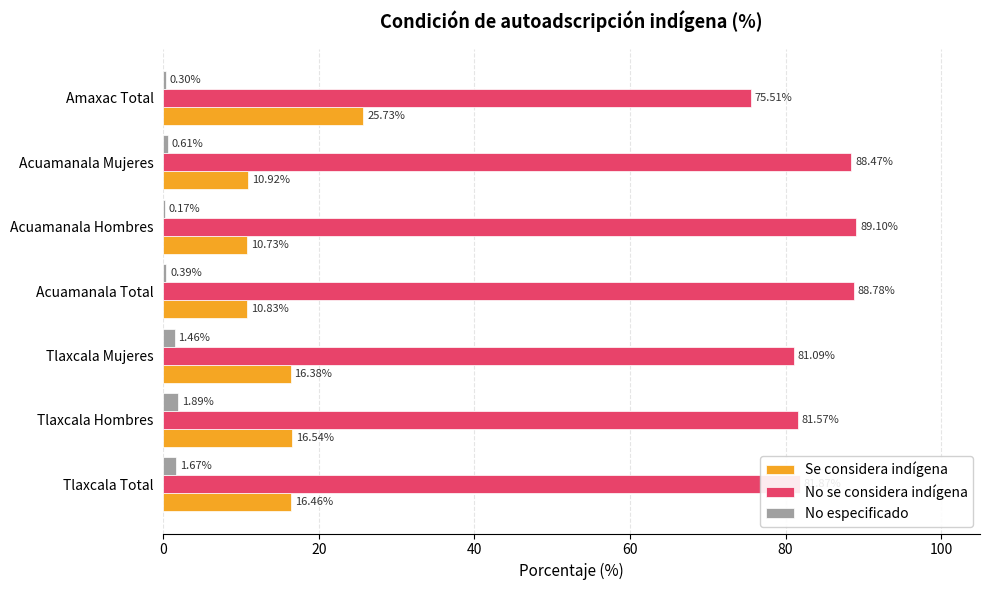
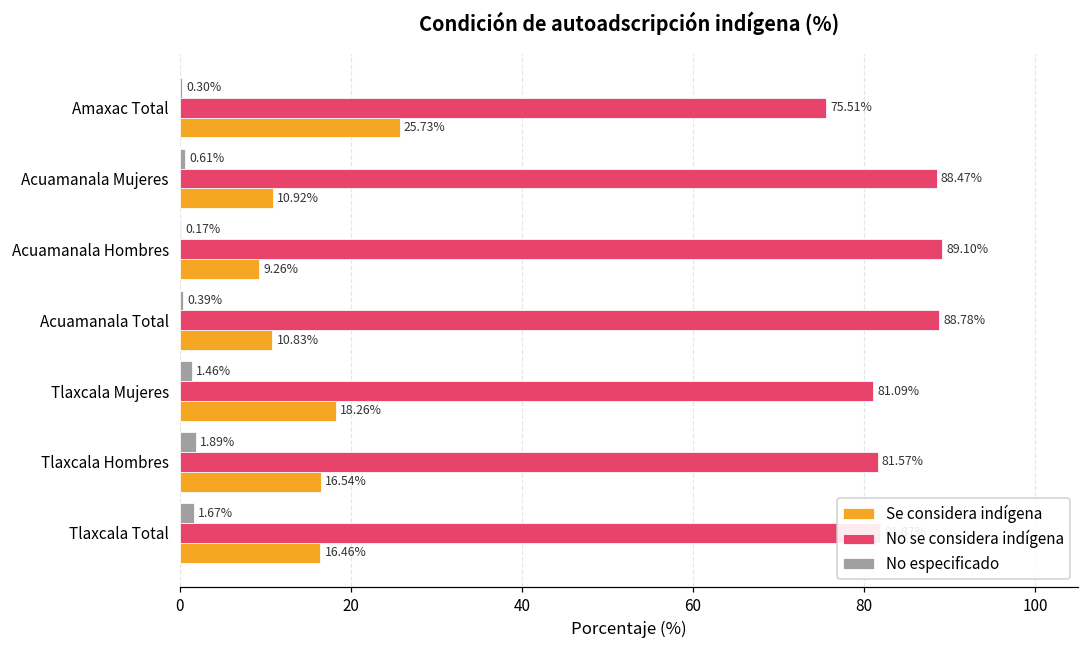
Se considera indígena, Acuamanala Hombres: 10.73% -> 9.26%
Se considera indígena, Tlaxcala Mujeres: 16.38% -> 18.26%
